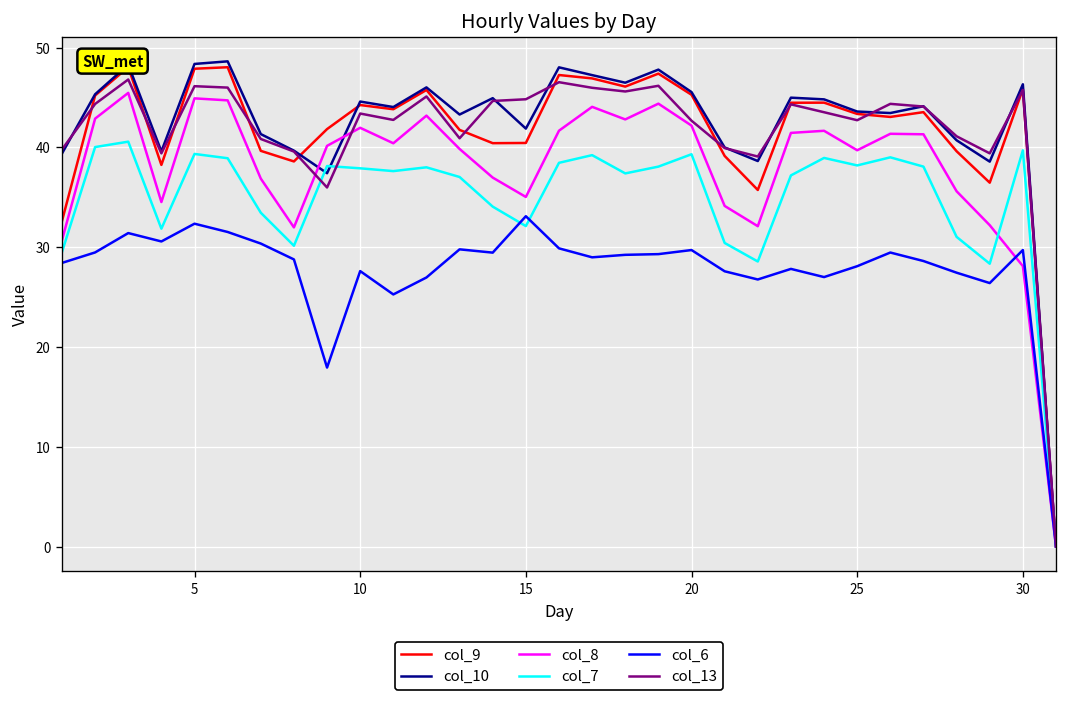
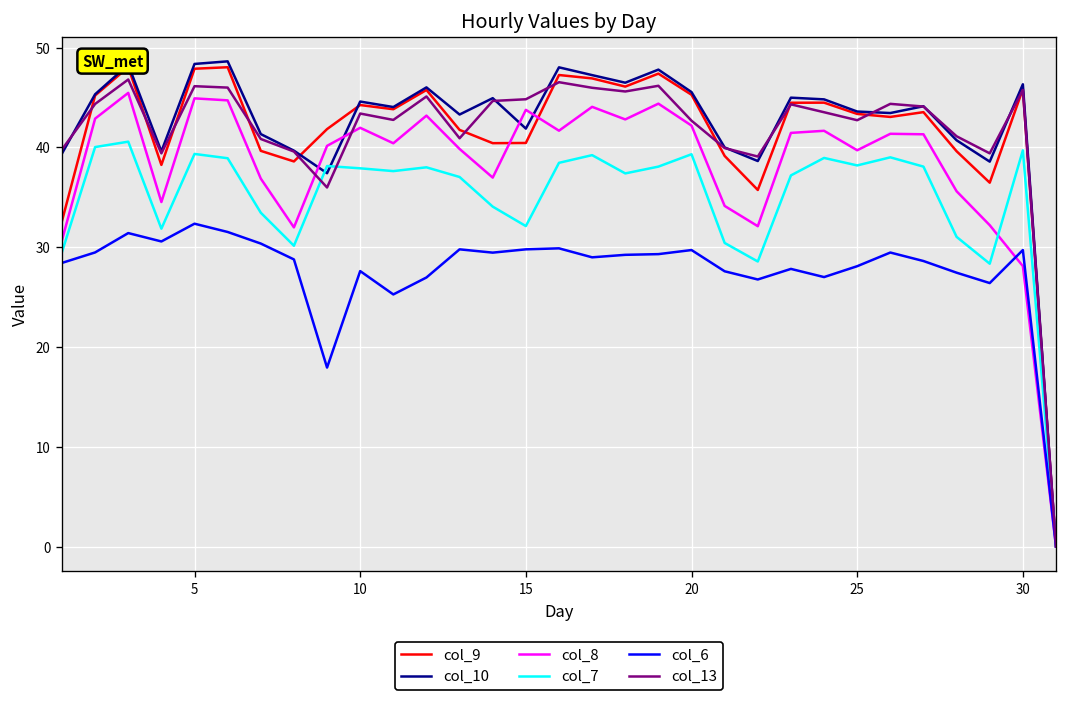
col_8, 15: 35 -> 44
col_6, 15: 33 -> 30
